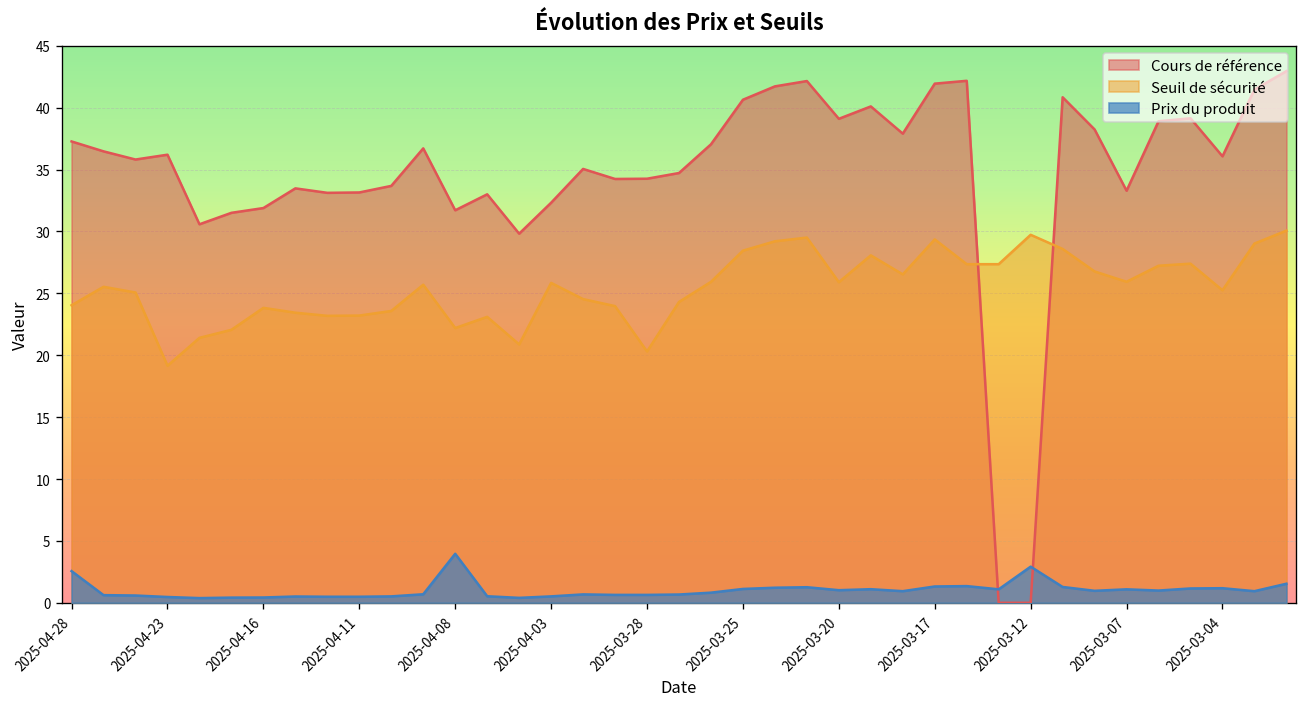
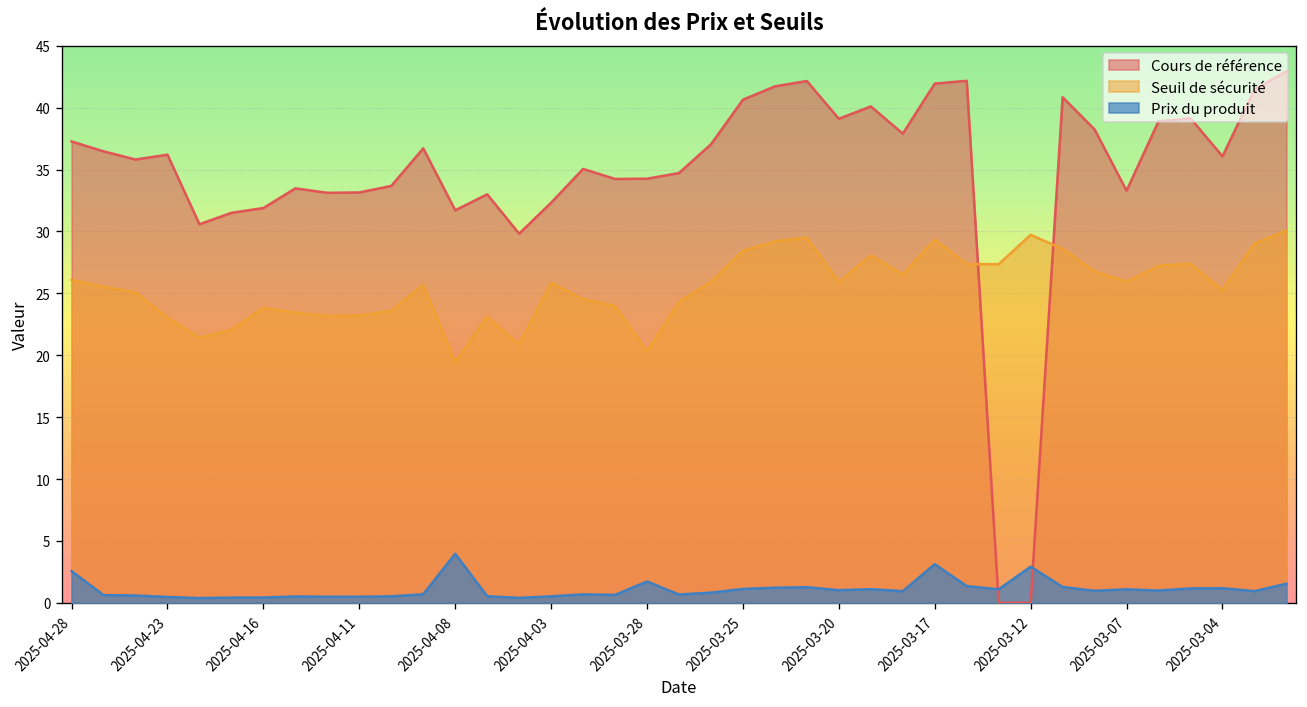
Seuil de sécurité, 2025-04-28: 24.0 -> 26.1
Seuil de sécurité, 2025-04-23: 19.2 -> 23.0
Seuil de sécurité, 2025-04-08: 22.2 -> 19.4
Prix du produit, 2025-03-28: 0.6 -> 1.7
Prix du produit, 2025-03-17: 1.3 -> 3.1
